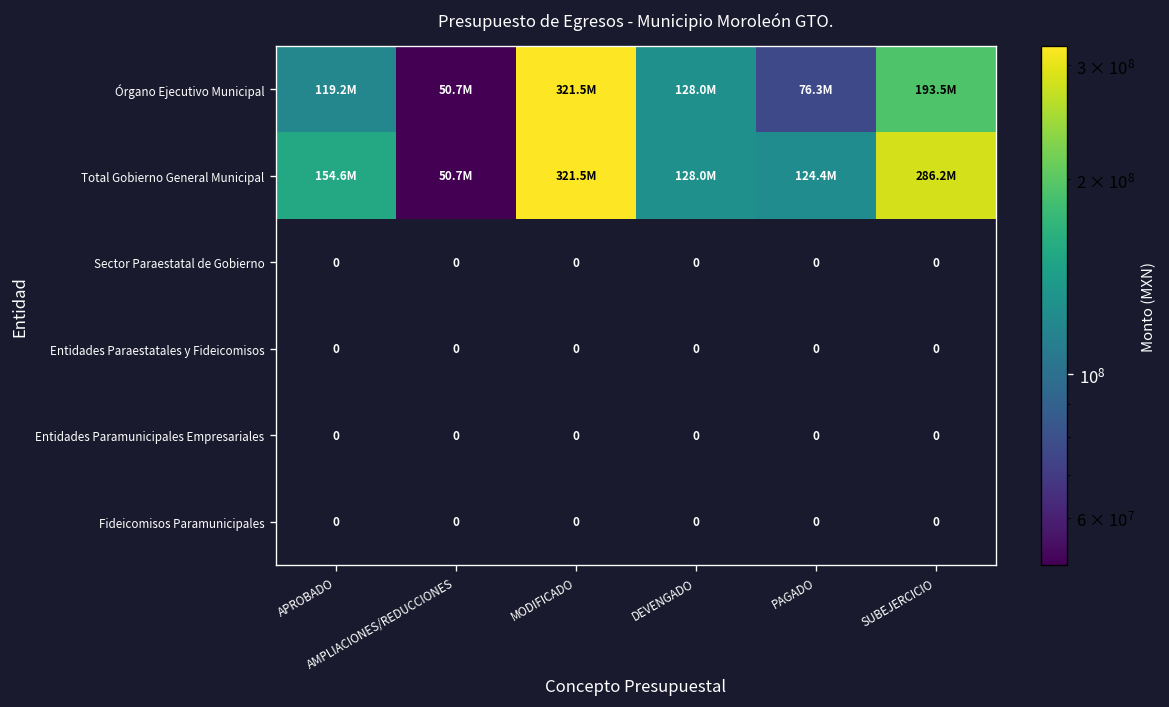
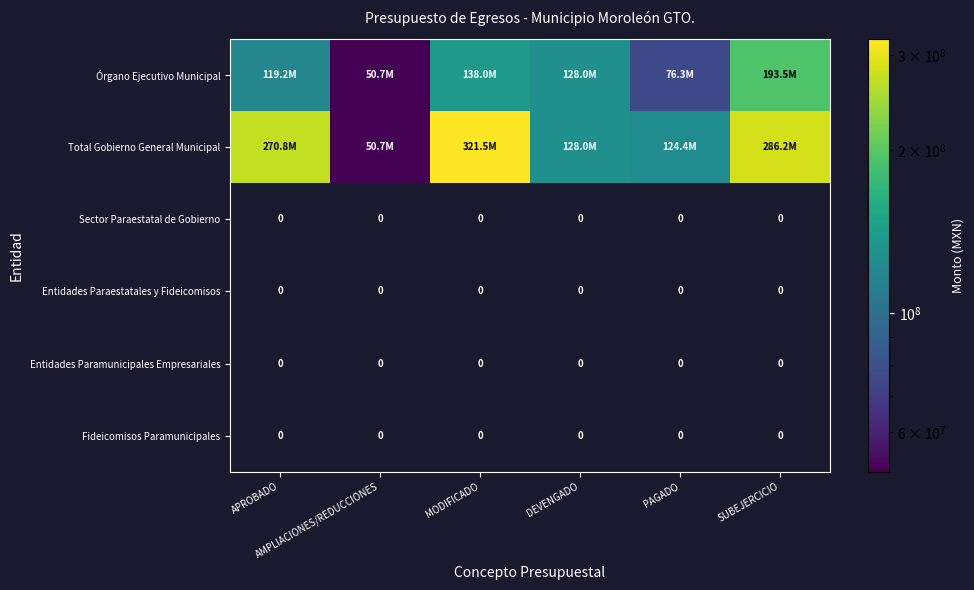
Órgano Ejecutivo Municipal, MODIFICADO: 321.5M -> 138.0M
Total Gobierno General Municipal, APROBADO: 154.6M -> 270.8M
